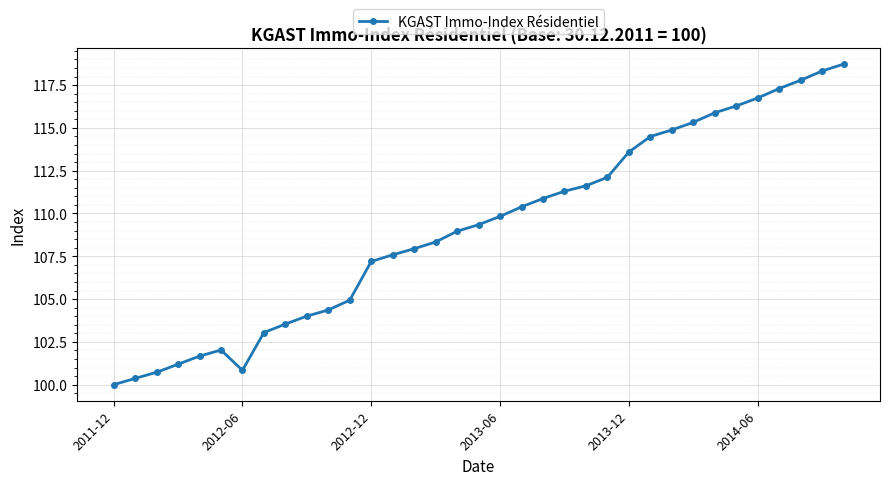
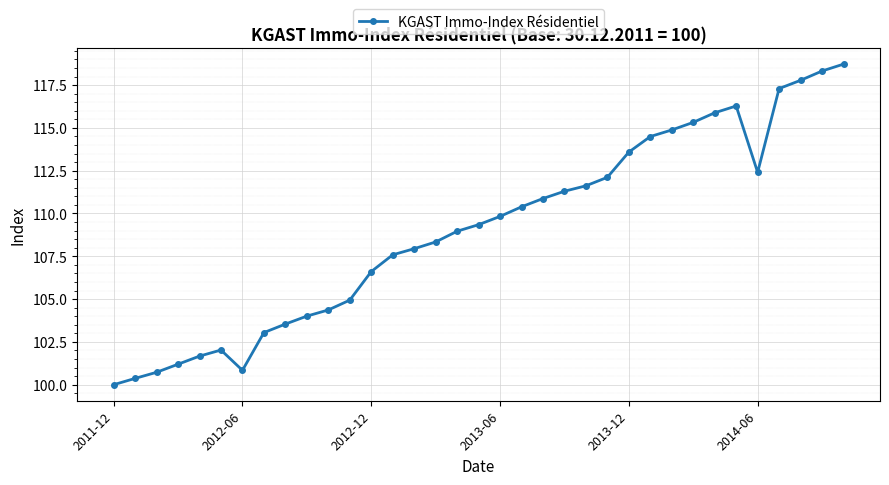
2012-12: 107.2 -> 106.6
2014-06: 116.7 -> 112.4
